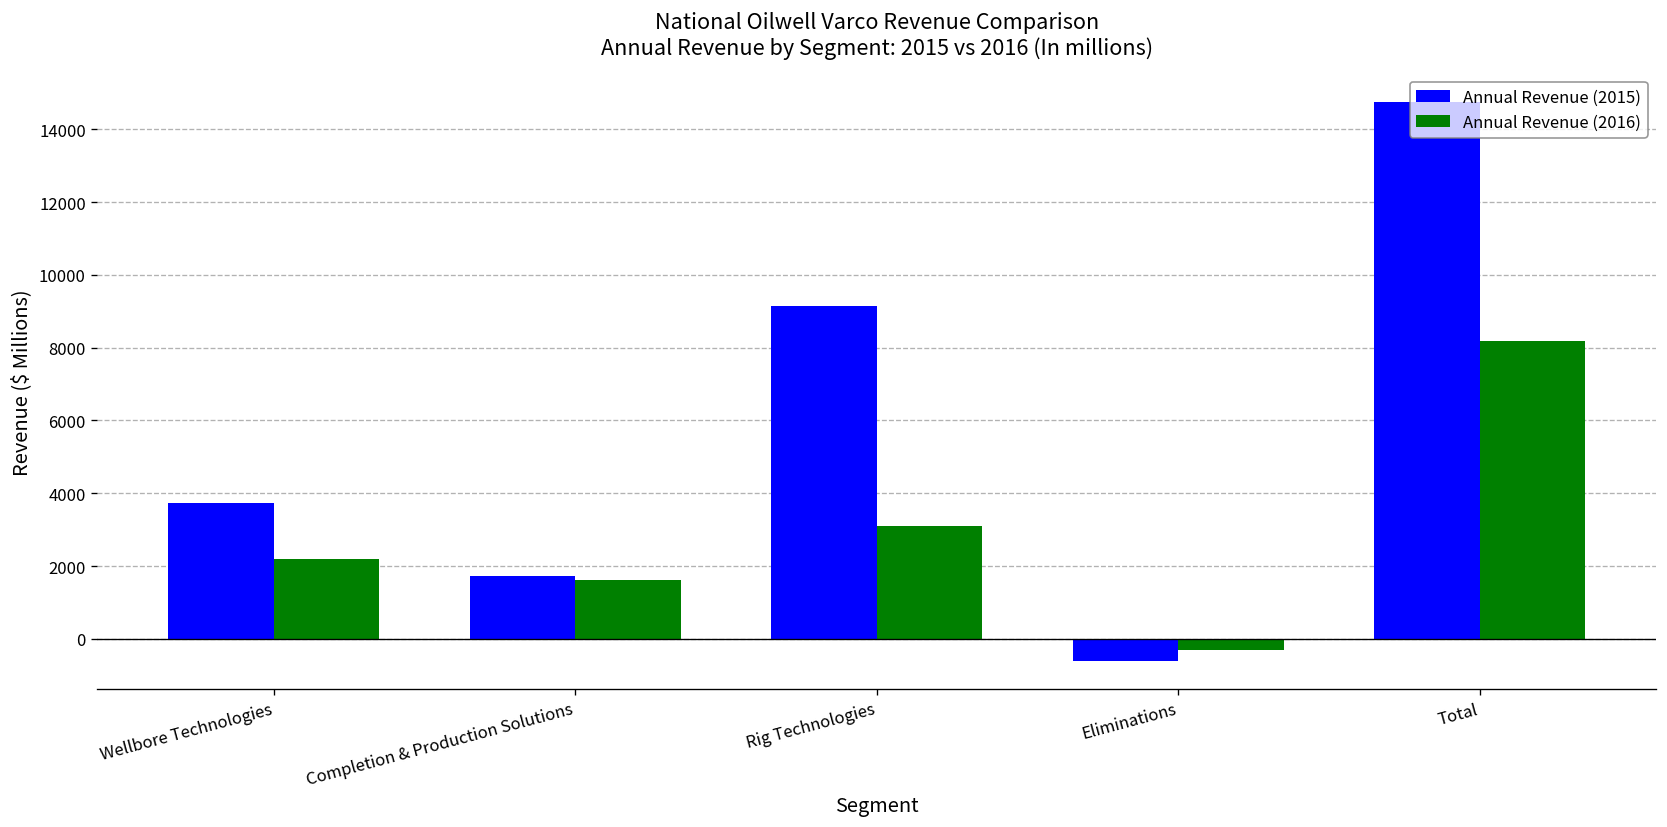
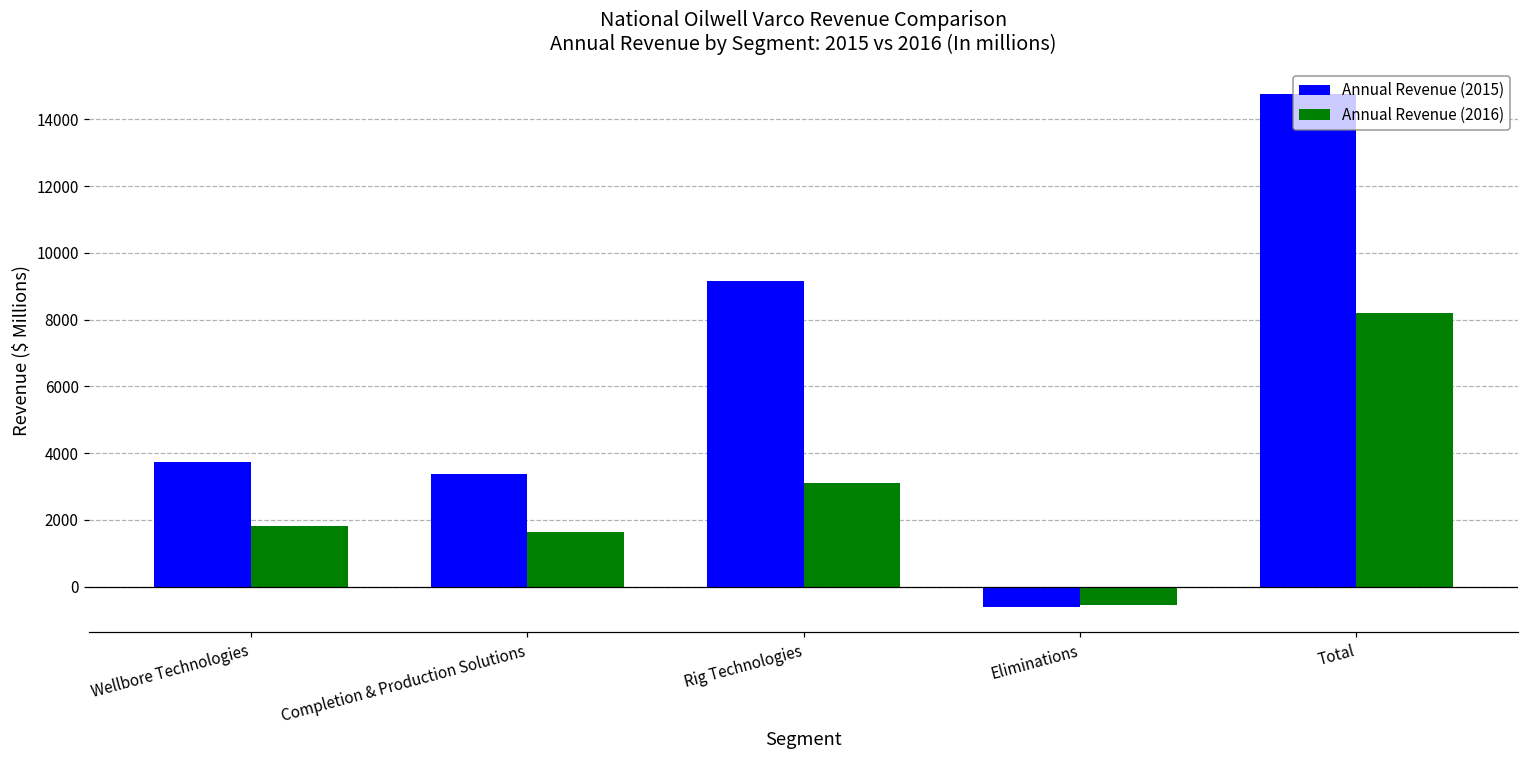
Annual Revenue (2016), Wellbore Technologies: 2200 -> 1800
Annual Revenue (2015), Completion & Production Solutions: 1700 -> 3400
Annual Revenue (2016), Eliminations: -300 -> -600
